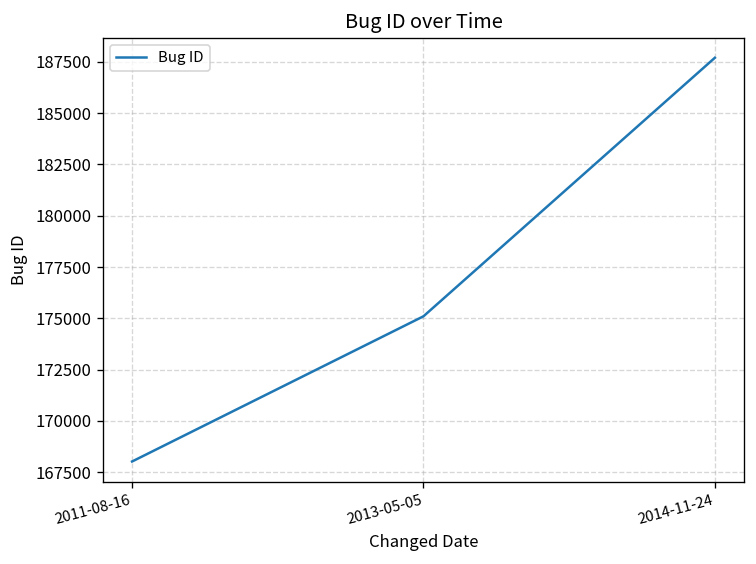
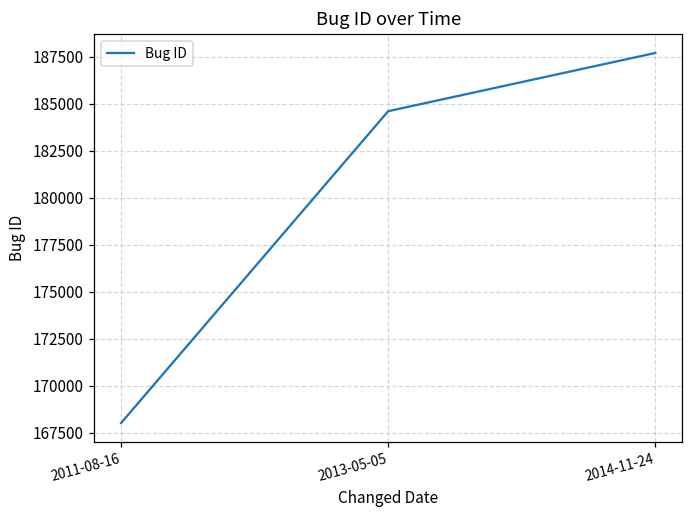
2013-05-05: 175100 -> 184600
